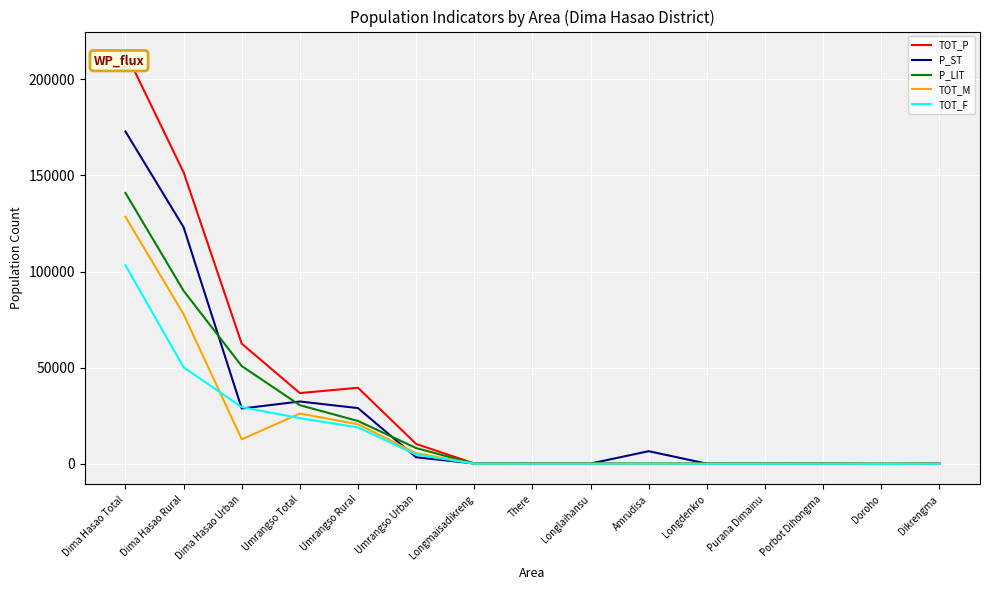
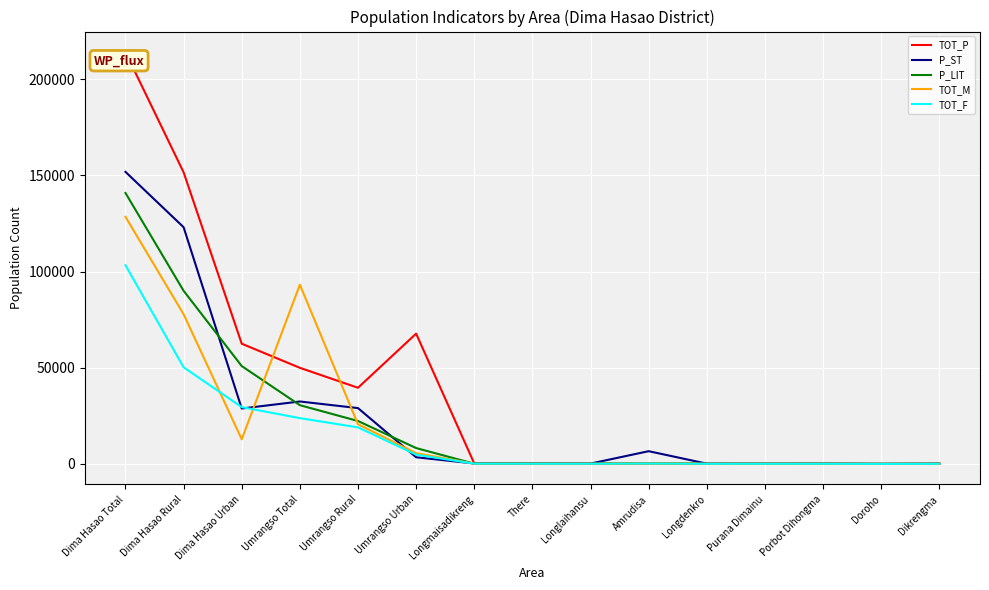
P_ST, Dima Hasao Total: 173000 -> 152000
TOT_P, Umrangso Total: 37000 -> 50000
TOT_M, Umrangso Total: 26000 -> 93000
TOT_P, Umrangso Urban: 10000 -> 68000
